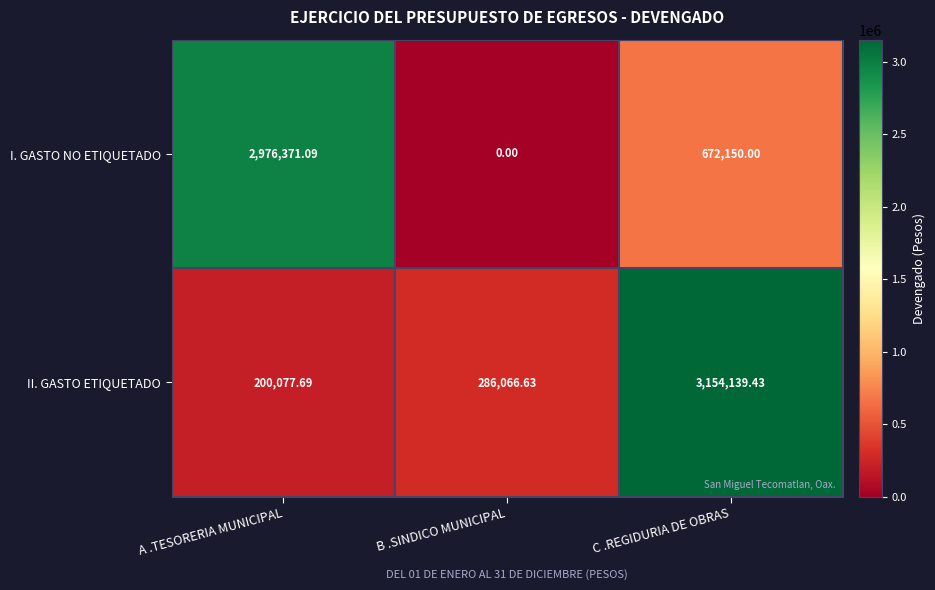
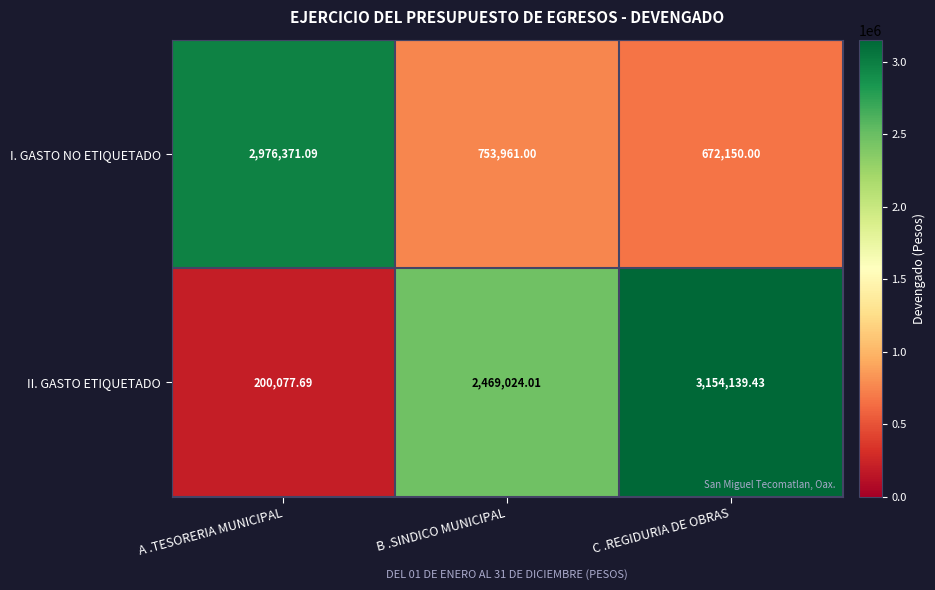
I. GASTO NO ETIQUETADO, B .SINDICO MUNICIPAL: 0.00 -> 753,961.00
II. GASTO ETIQUETADO, B .SINDICO MUNICIPAL: 286,066.63 -> 2,469,024.01
